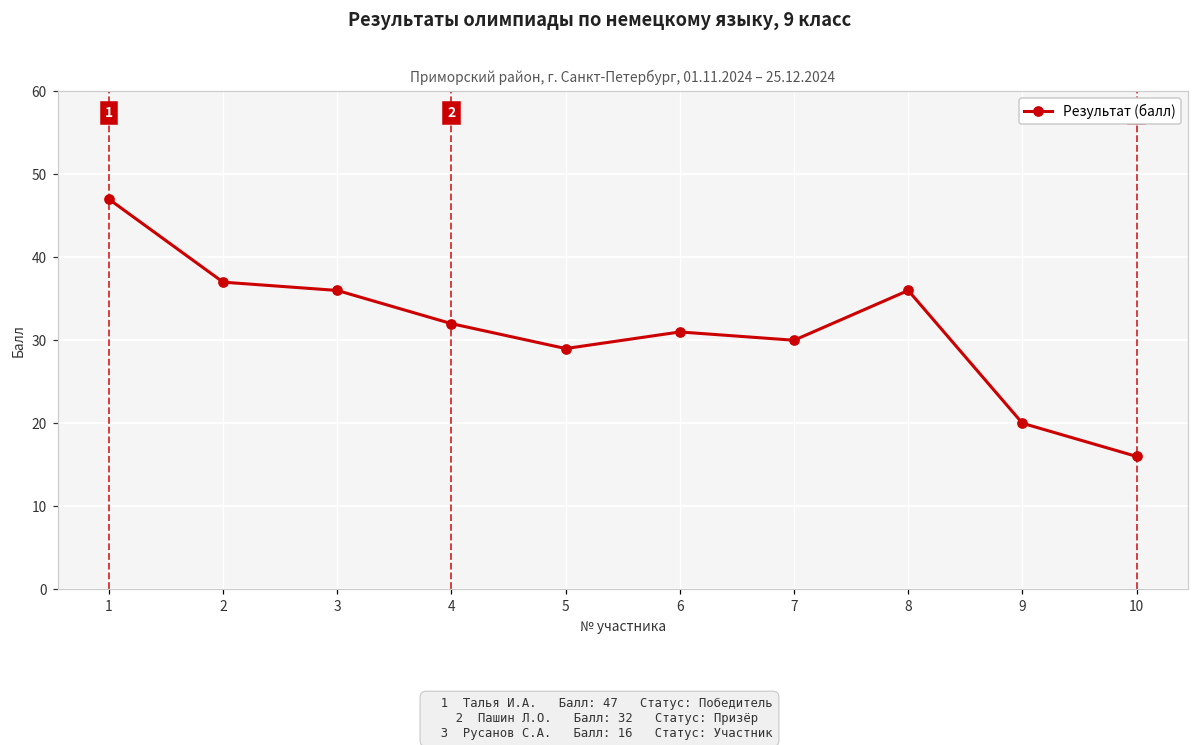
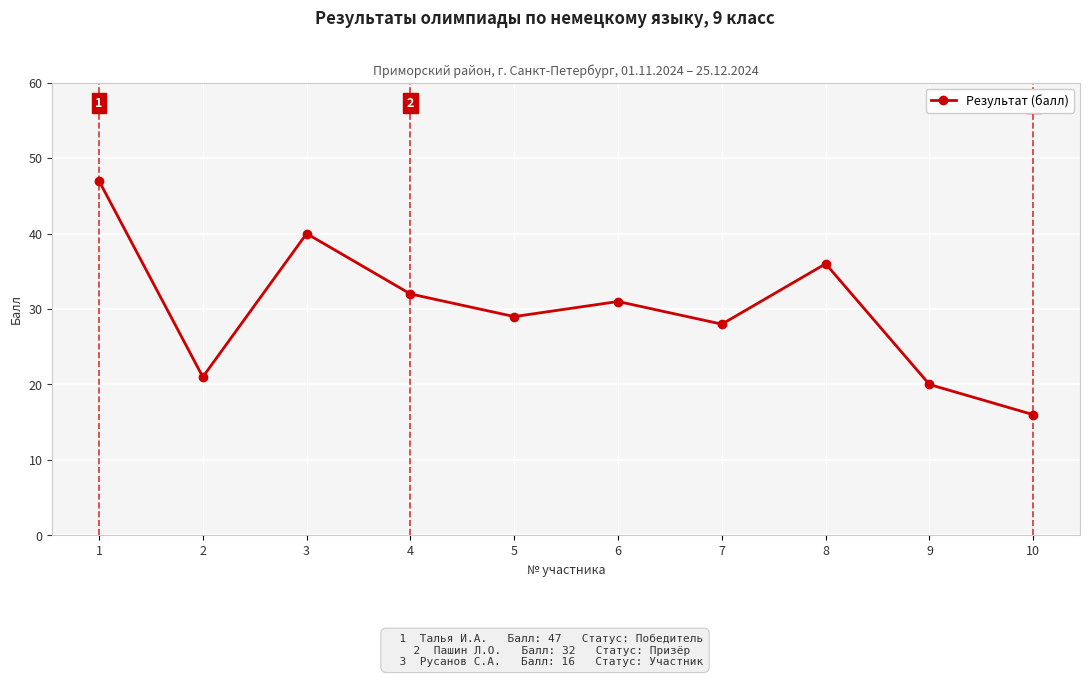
2: 37 -> 21
3: 36 -> 40
7: 30 -> 28
